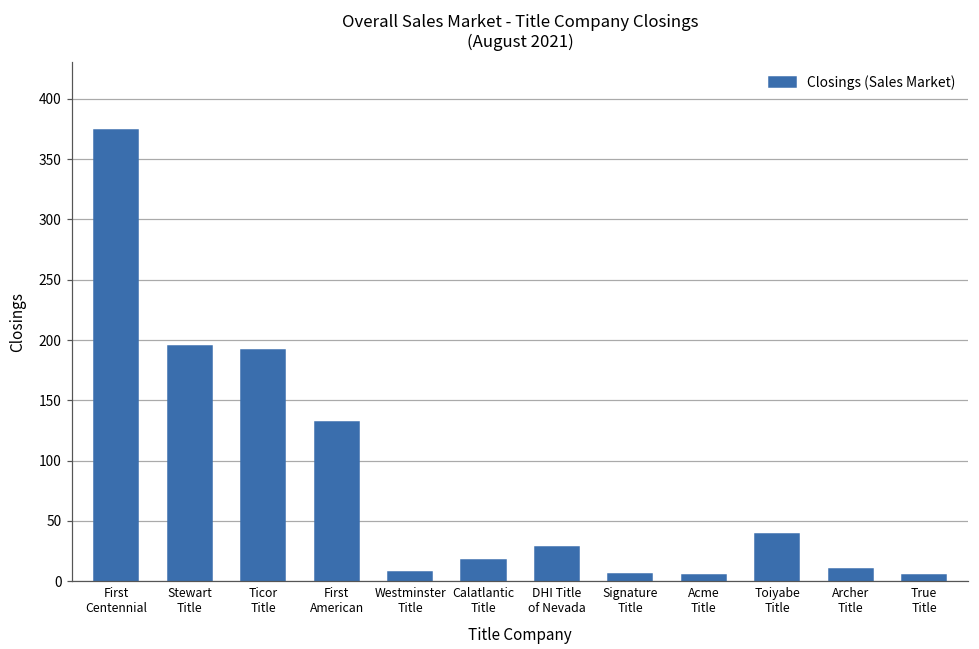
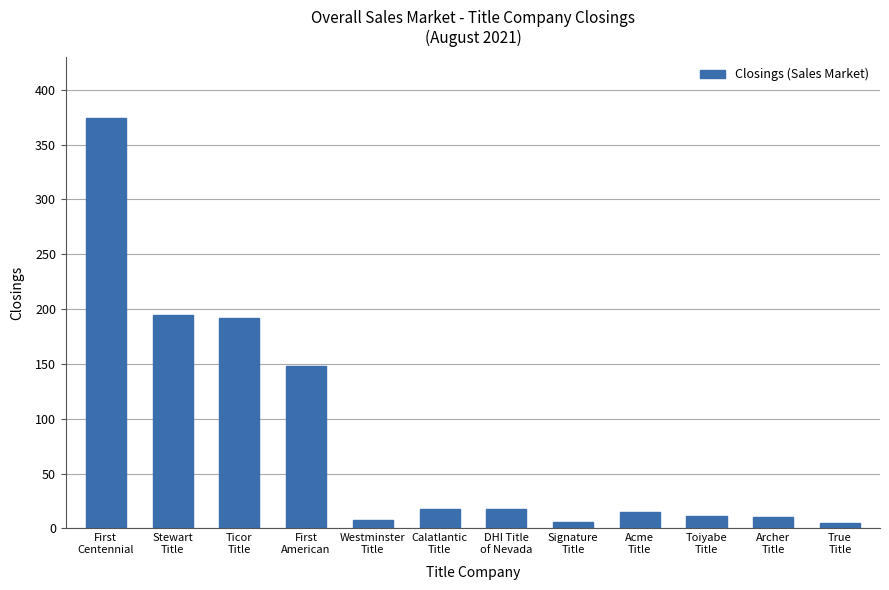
First American: 132 -> 148
DHI Title of Nevada: 28 -> 18
Acme Title: 5 -> 15
Toiyabe Title: 39 -> 11
